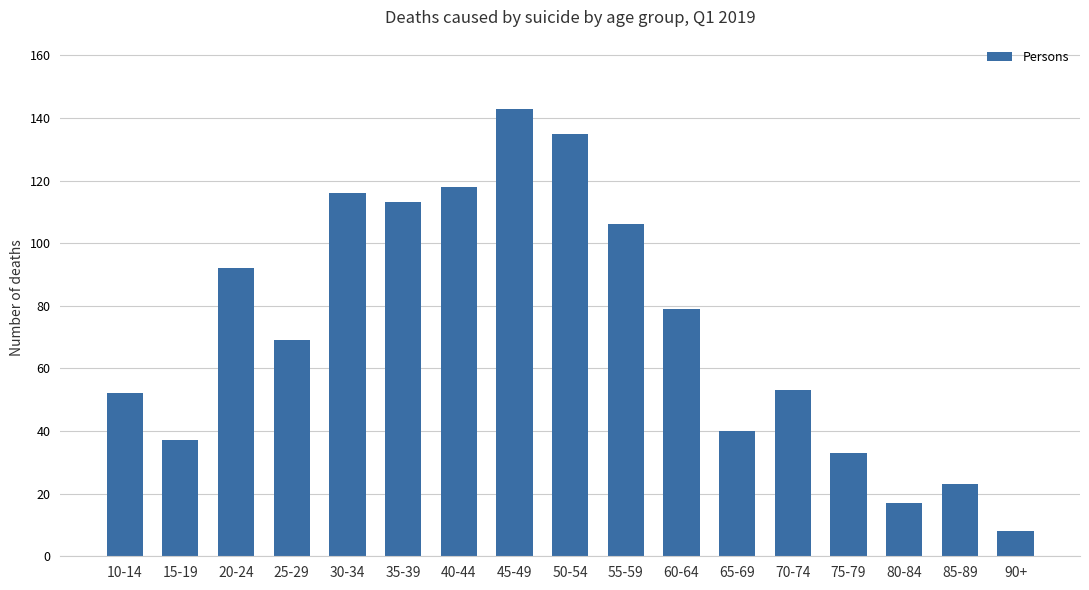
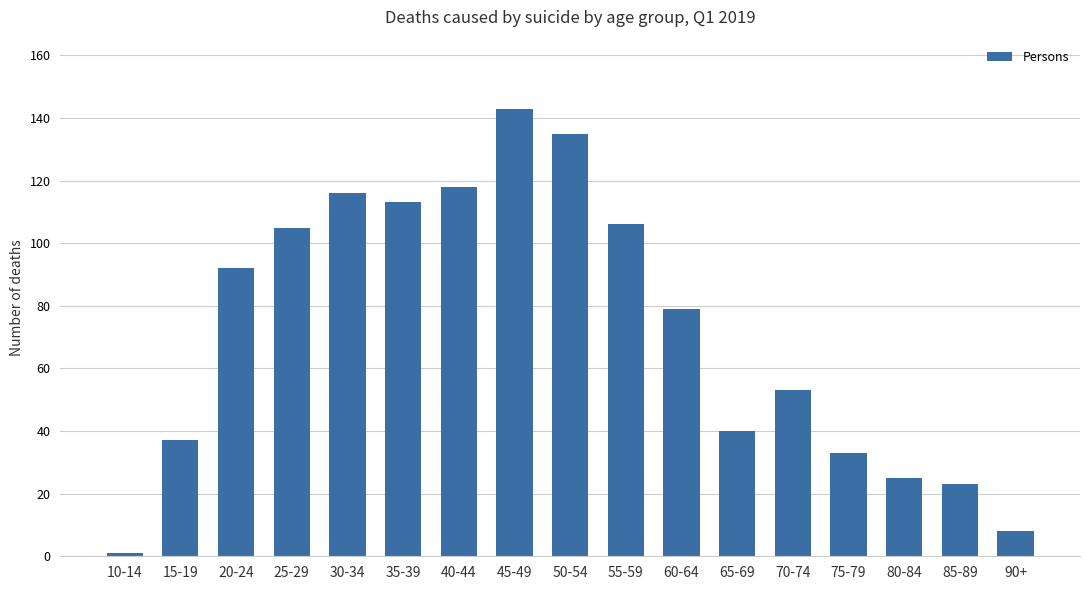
10-14: 52 -> 1
25-29: 69 -> 105
80-84: 17 -> 25
